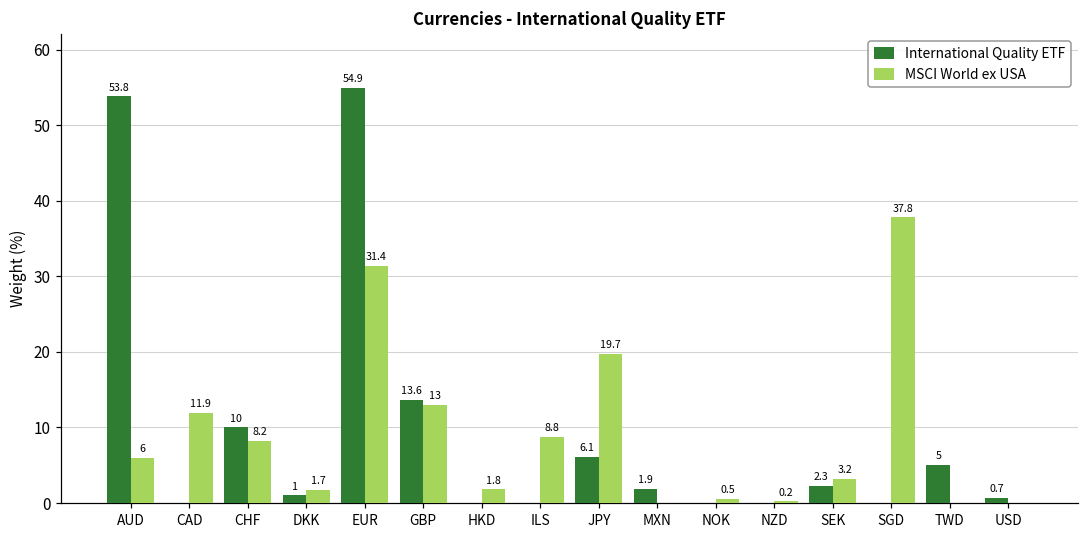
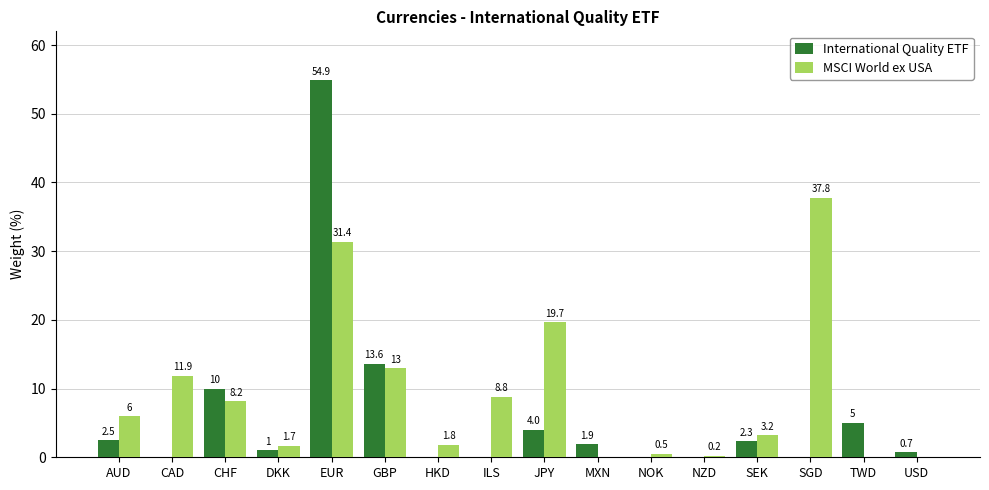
International Quality ETF, AUD: 53.8 -> 2.5
International Quality ETF, JPY: 6.1 -> 4.0
